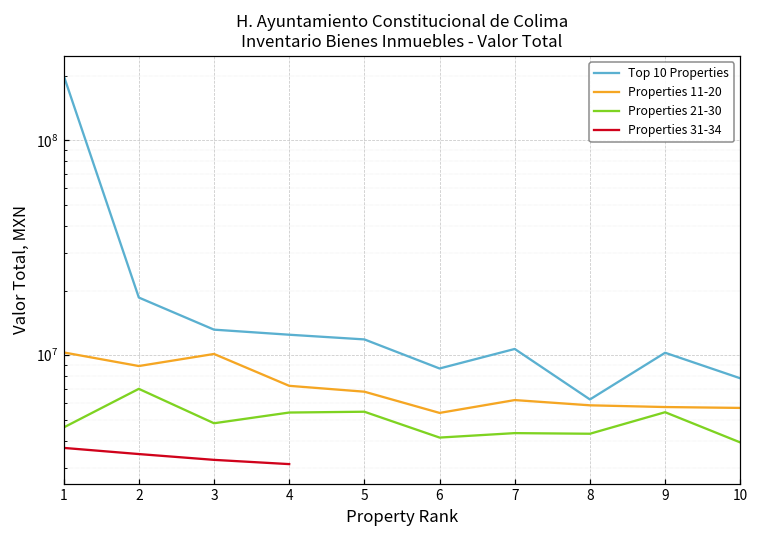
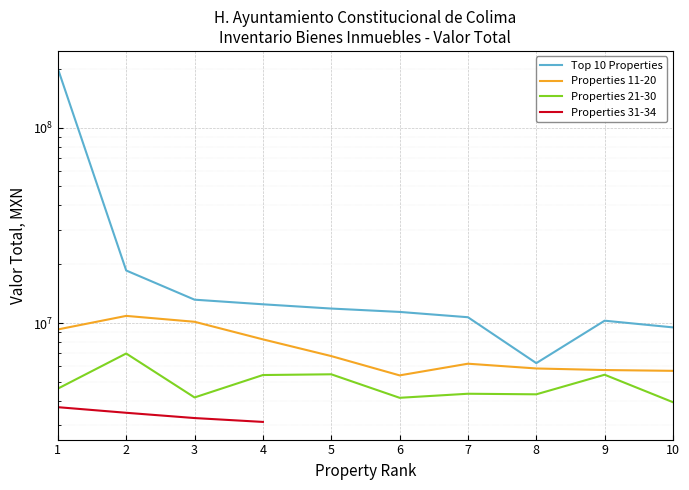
Properties 11-20, 1: 10000000 -> 9000000
Properties 11-20, 2: 9000000 -> 11000000
Properties 21-30, 3: 4800000 -> 4200000
Properties 11-20, 4: 7200000 -> 8200000
Top 10 Properties, 6: 9000000 -> 11000000
Top 10 Properties, 10: 7800000 -> 9000000
